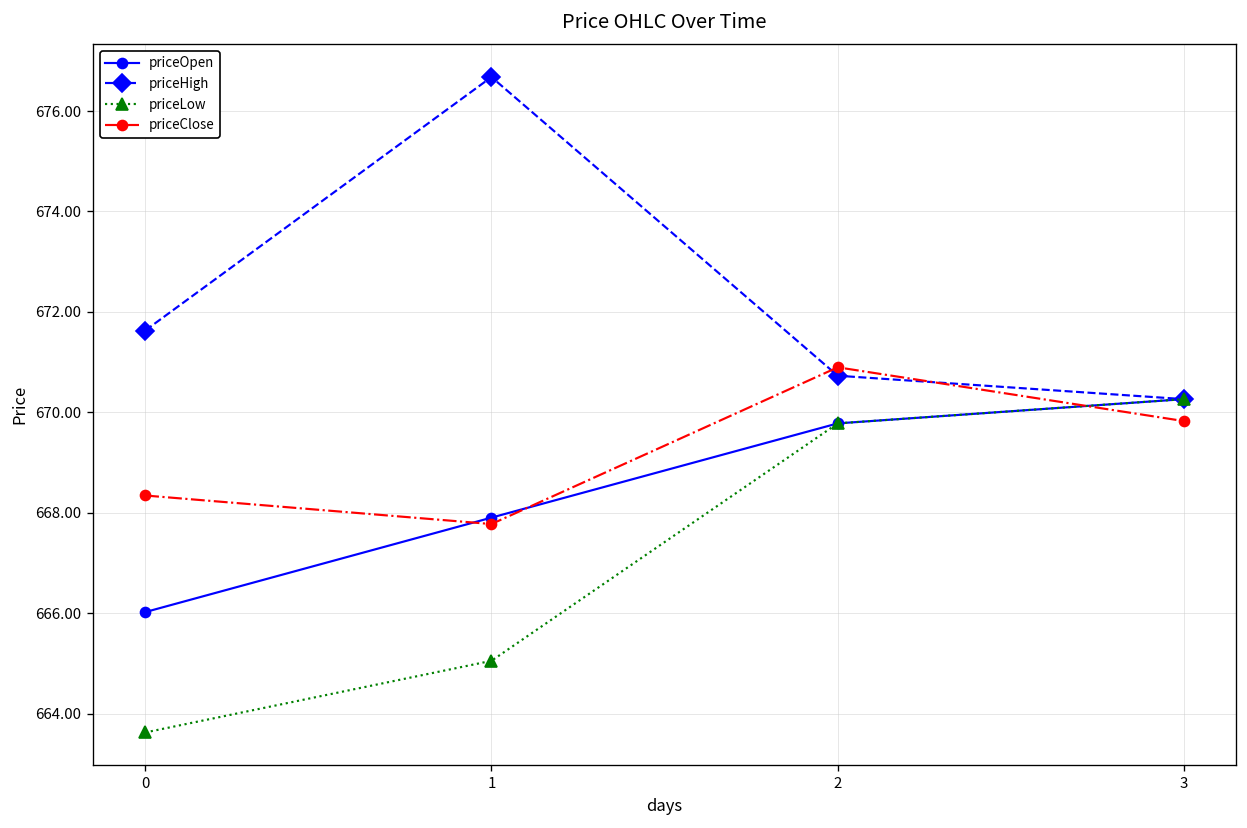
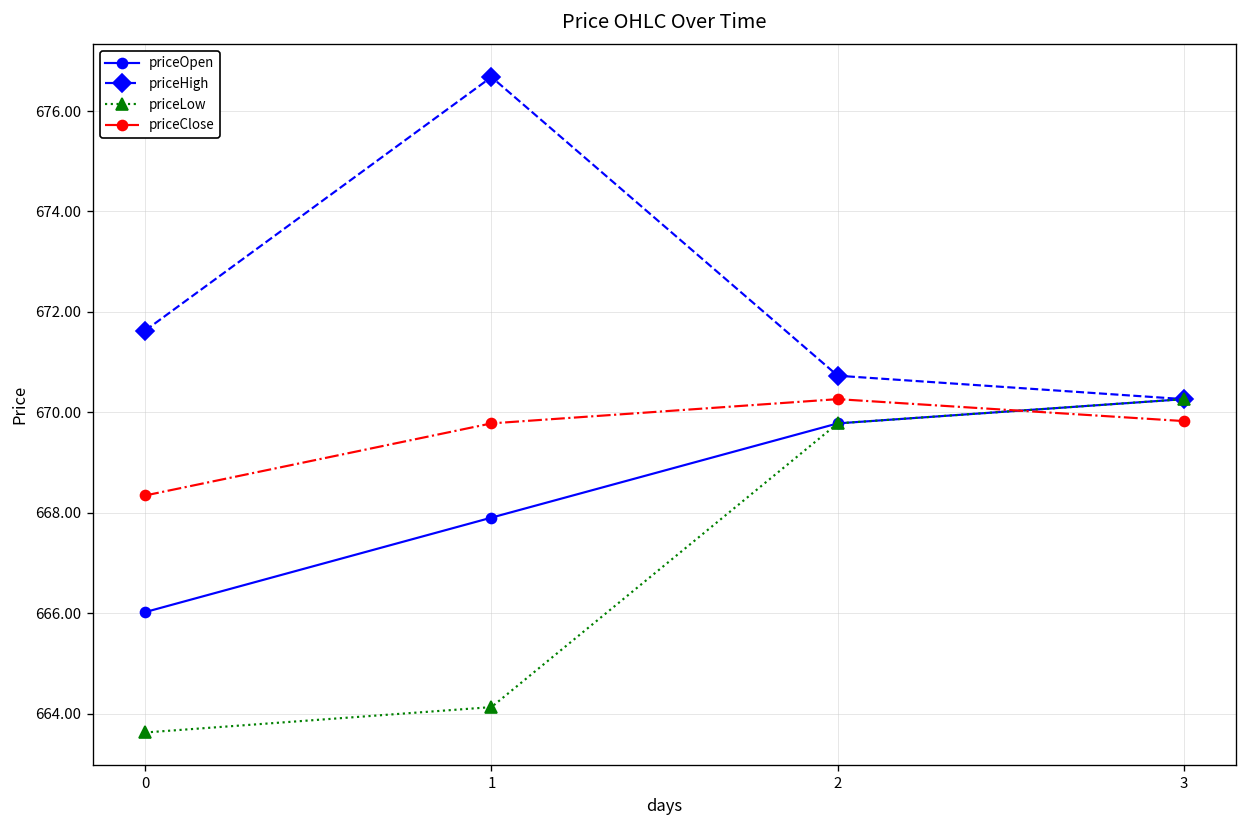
priceLow, 1: 665.1 -> 664.1
priceClose, 1: 667.8 -> 669.8
priceClose, 2: 670.9 -> 670.3
